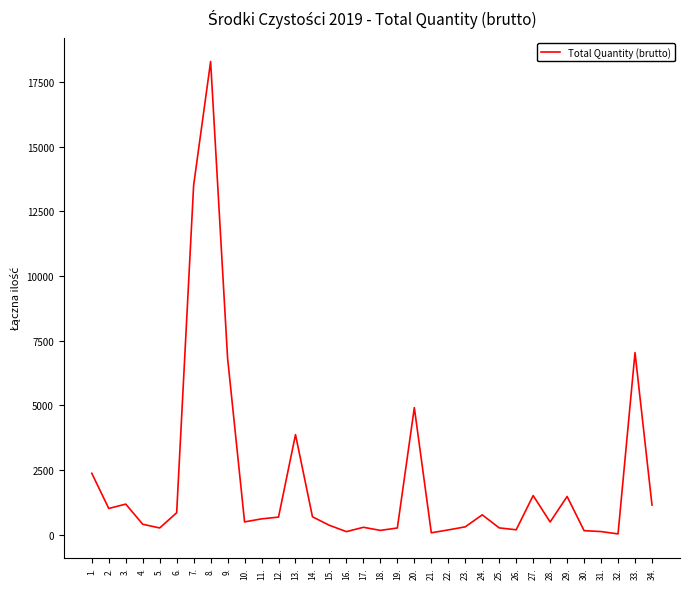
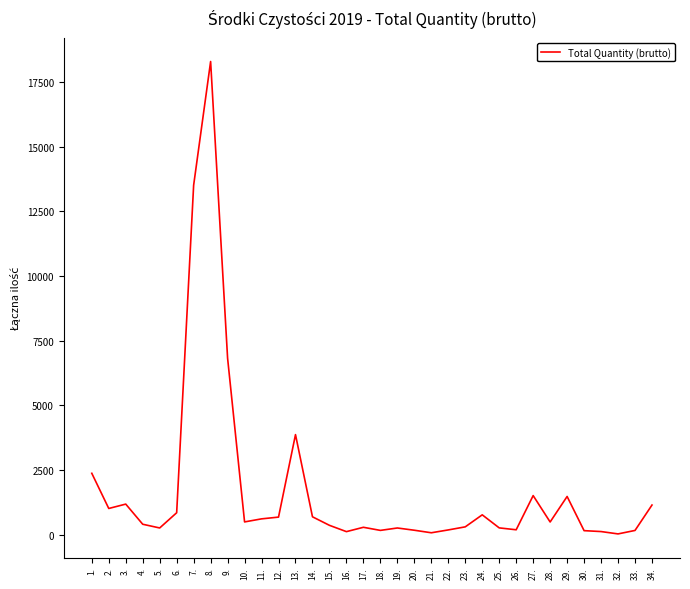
20.: 4900 -> 200
33.: 7000 -> 200
